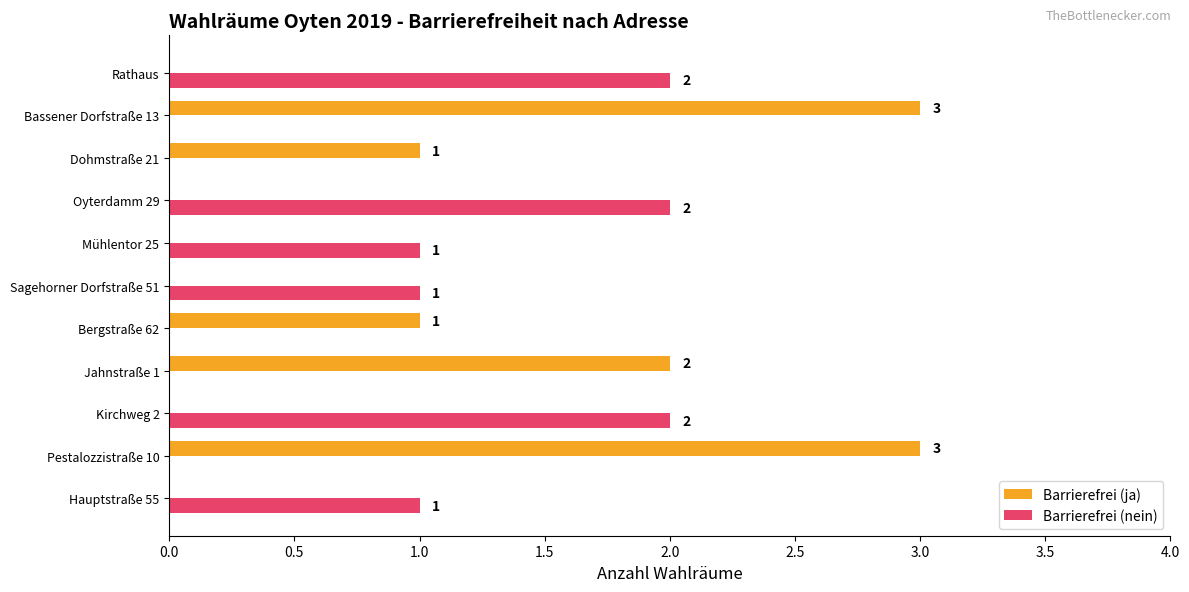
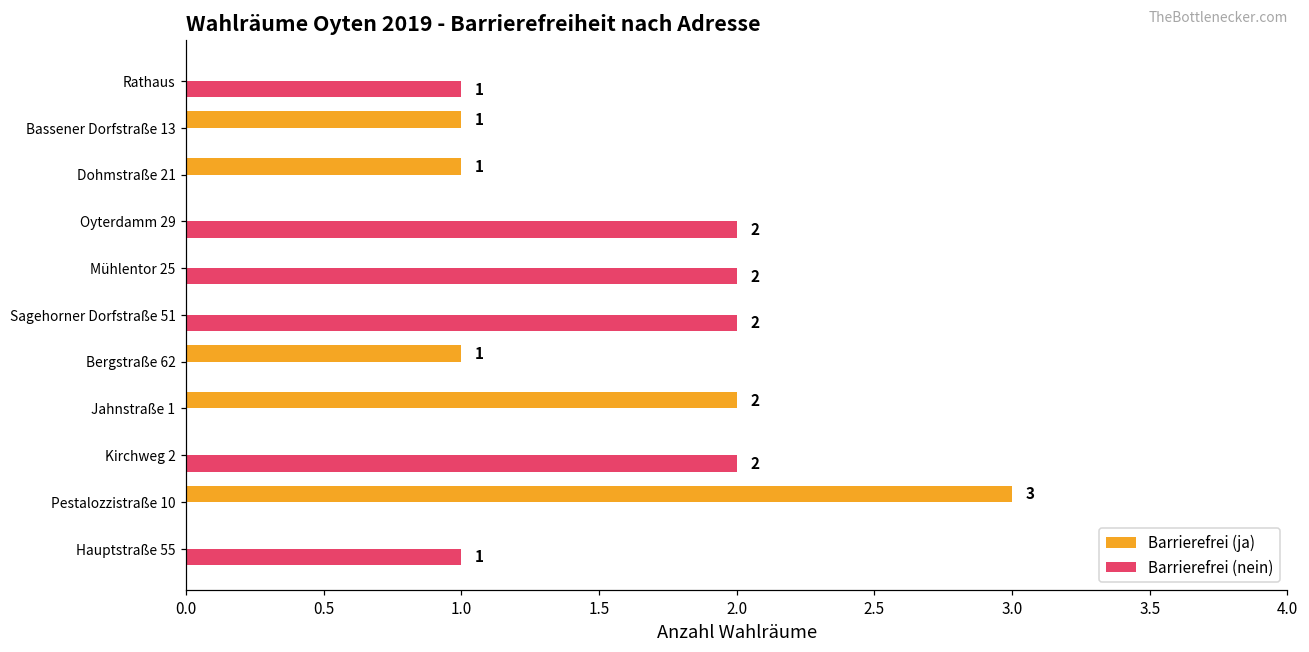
Barrierefrei (nein), Rathaus: 2 -> 1
Barrierefrei (ja), Bassener Dorfstraße 13: 3 -> 1
Barrierefrei (nein), Mühlentor 25: 1 -> 2
Barrierefrei (nein), Sagehorner Dorfstraße 51: 1 -> 2
